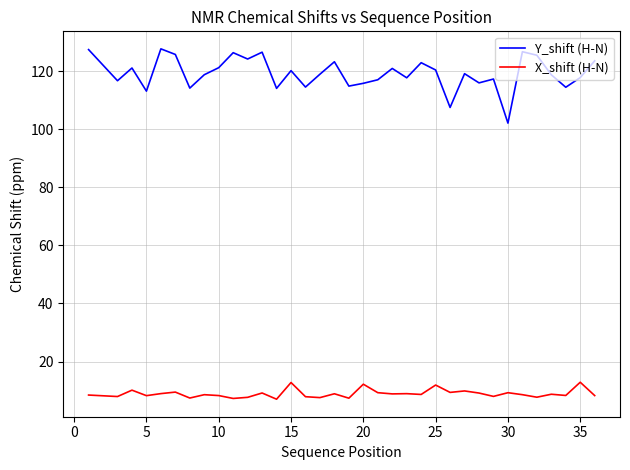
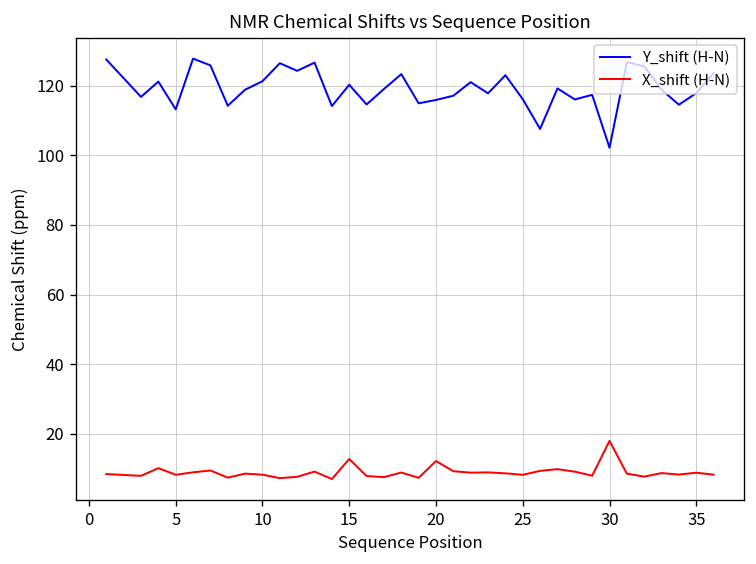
Y_shift (H-N), 25: 120 -> 116
X_shift (H-N), 25: 12 -> 8
X_shift (H-N), 30: 9 -> 18
X_shift (H-N), 35: 13 -> 9
